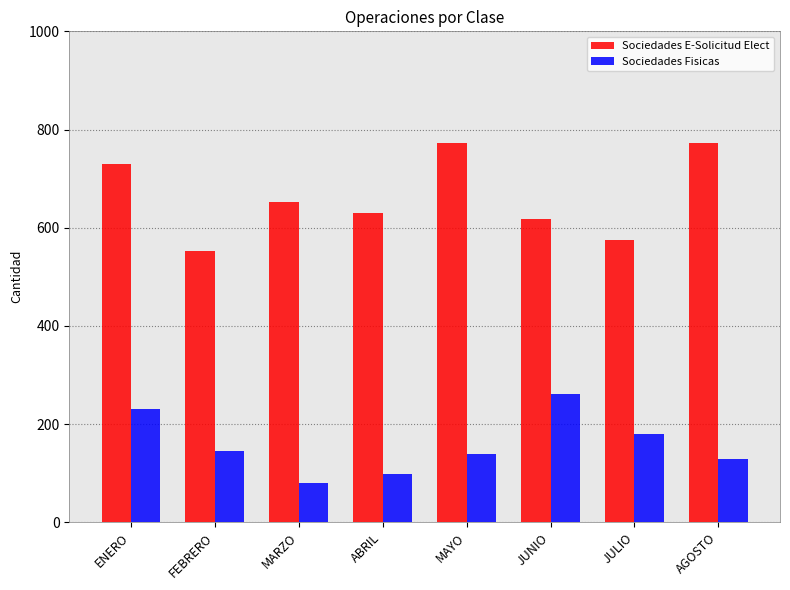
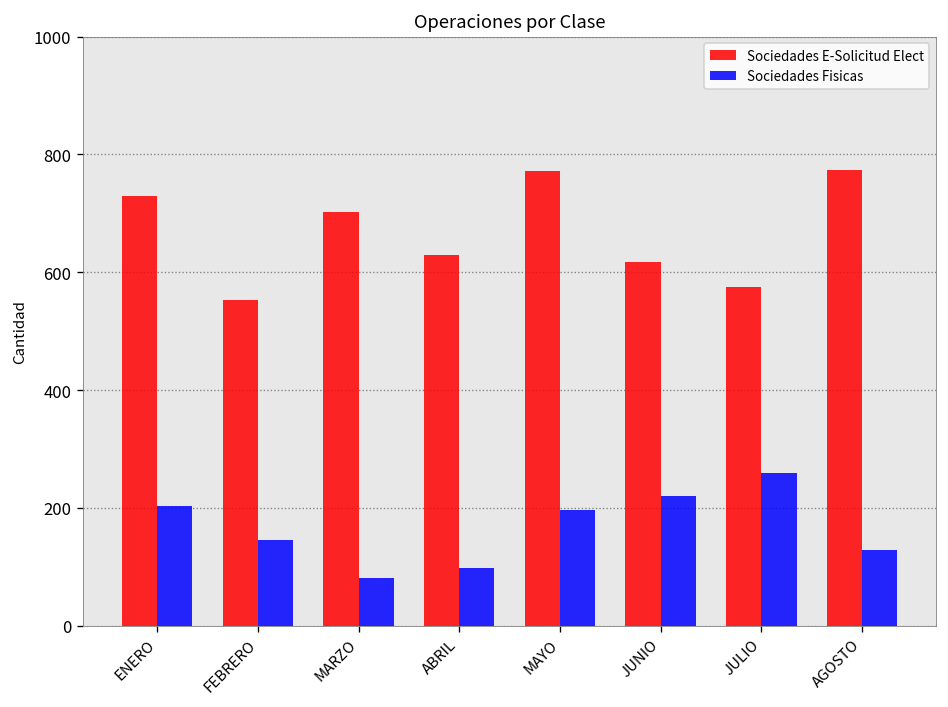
Sociedades Fisicas, ENERO: 230 -> 200
Sociedades E-Solicitud Elect, MARZO: 650 -> 700
Sociedades Fisicas, MAYO: 140 -> 200
Sociedades Fisicas, JUNIO: 260 -> 220
Sociedades Fisicas, JULIO: 180 -> 260
